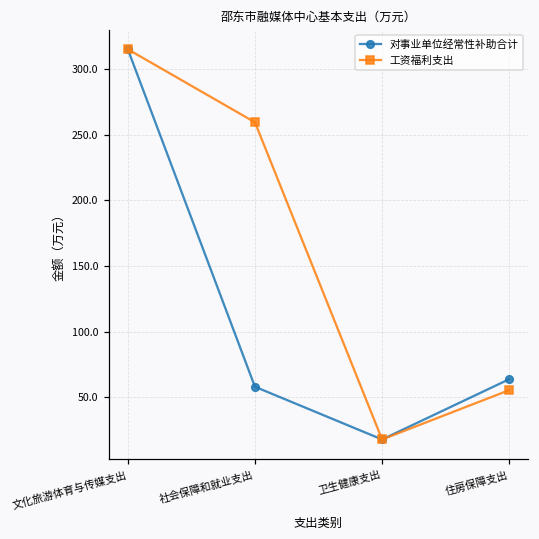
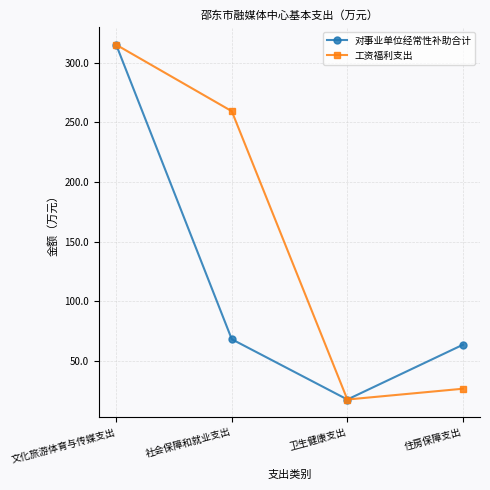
对事业单位经常性补助合计, 社会保障和就业支出: 58 -> 68
工资福利支出, 住房保障支出: 55 -> 27
